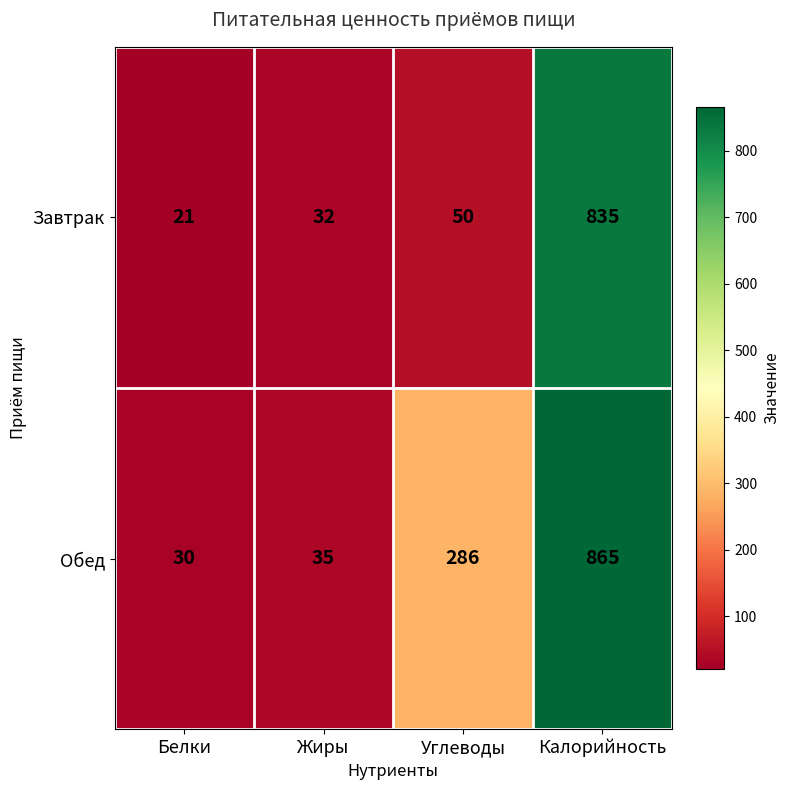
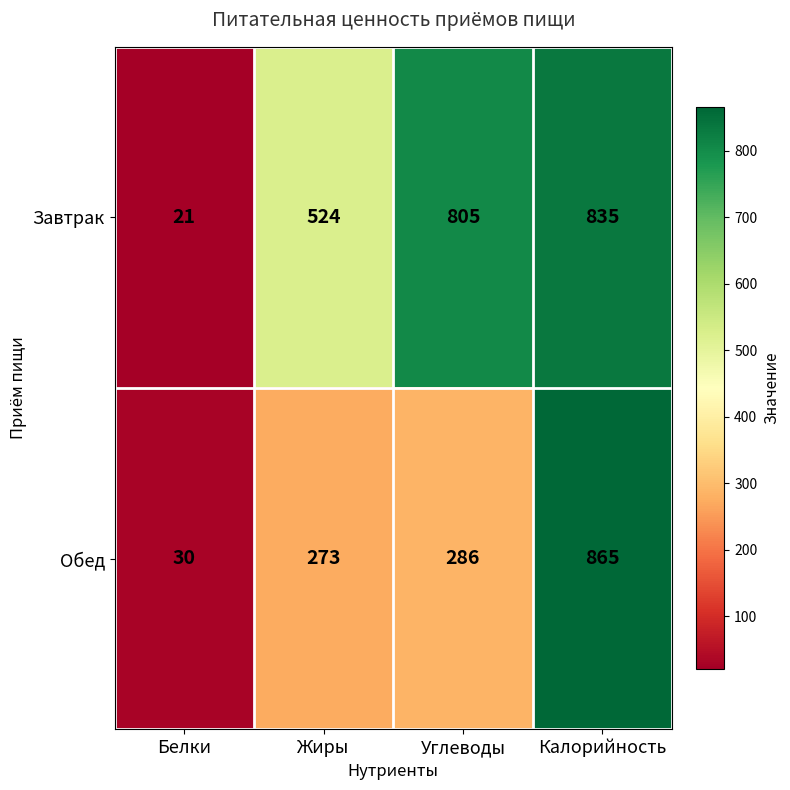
Завтрак, Жиры: 32 -> 524
Завтрак, Углеводы: 50 -> 805
Обед, Жиры: 35 -> 273
